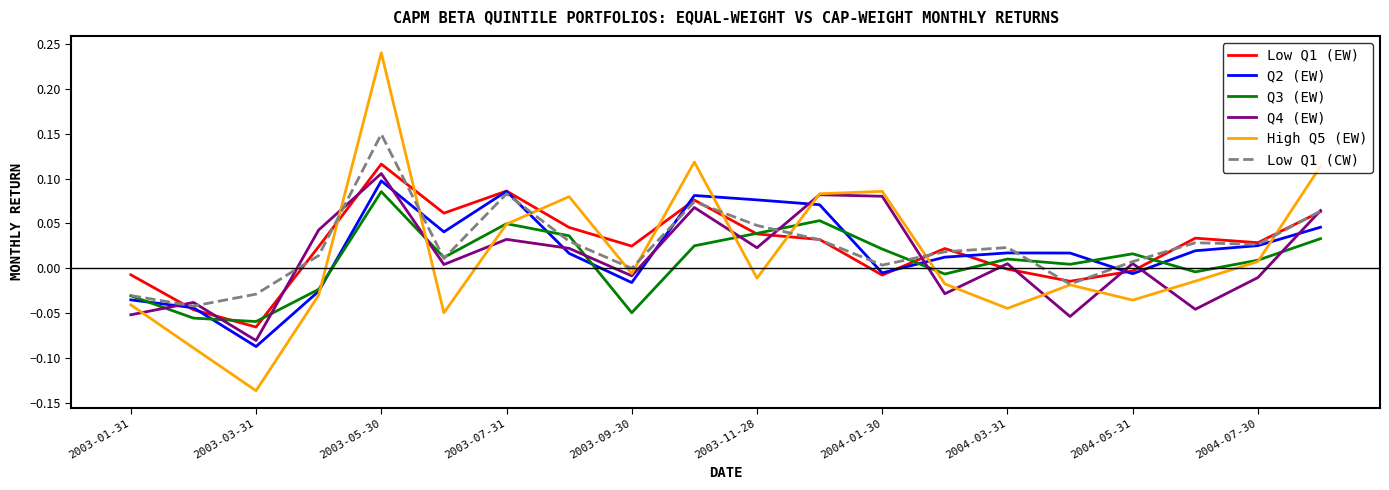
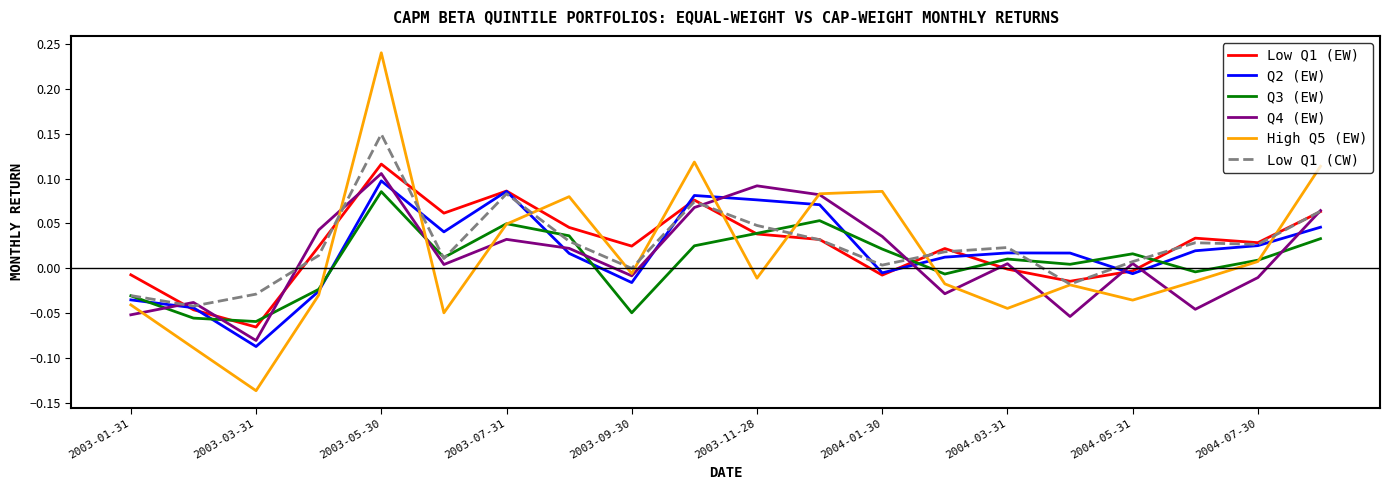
Q4 (EW), 2003-11-28: 0.02 -> 0.09
Q4 (EW), 2004-01-30: 0.08 -> 0.04
